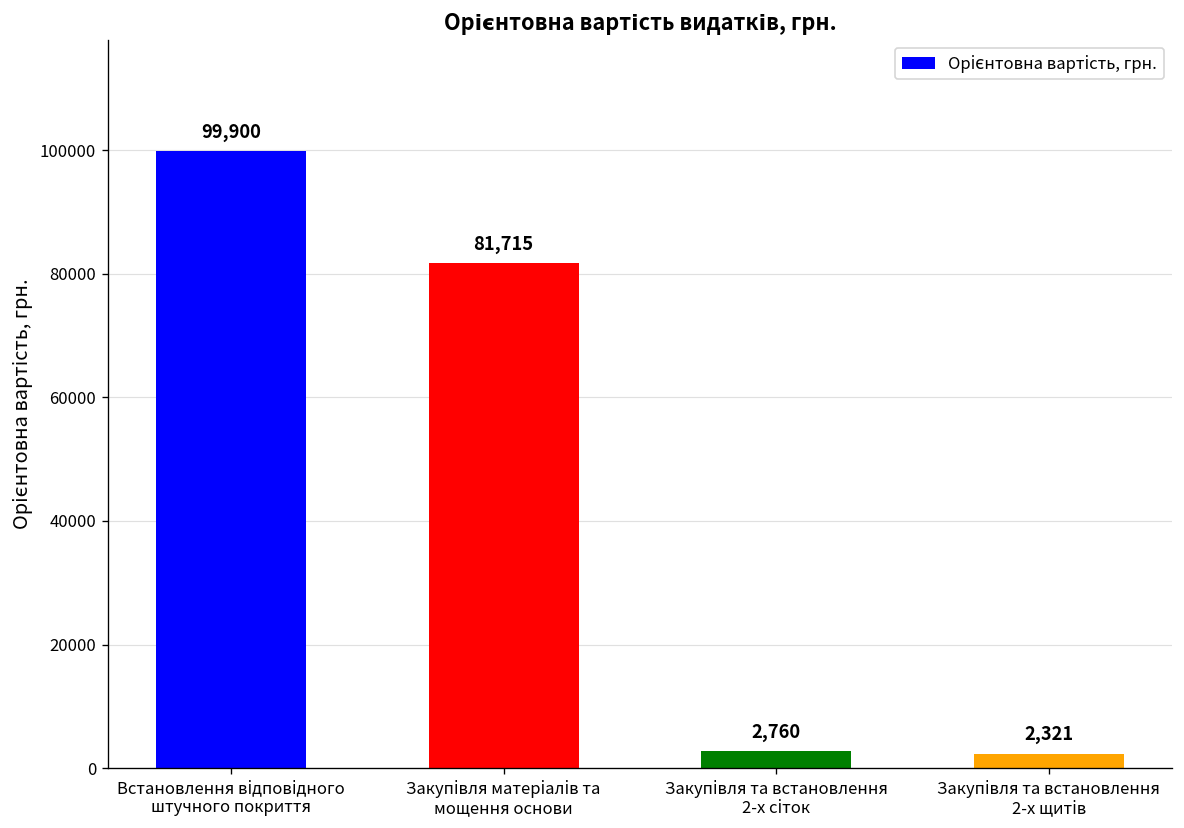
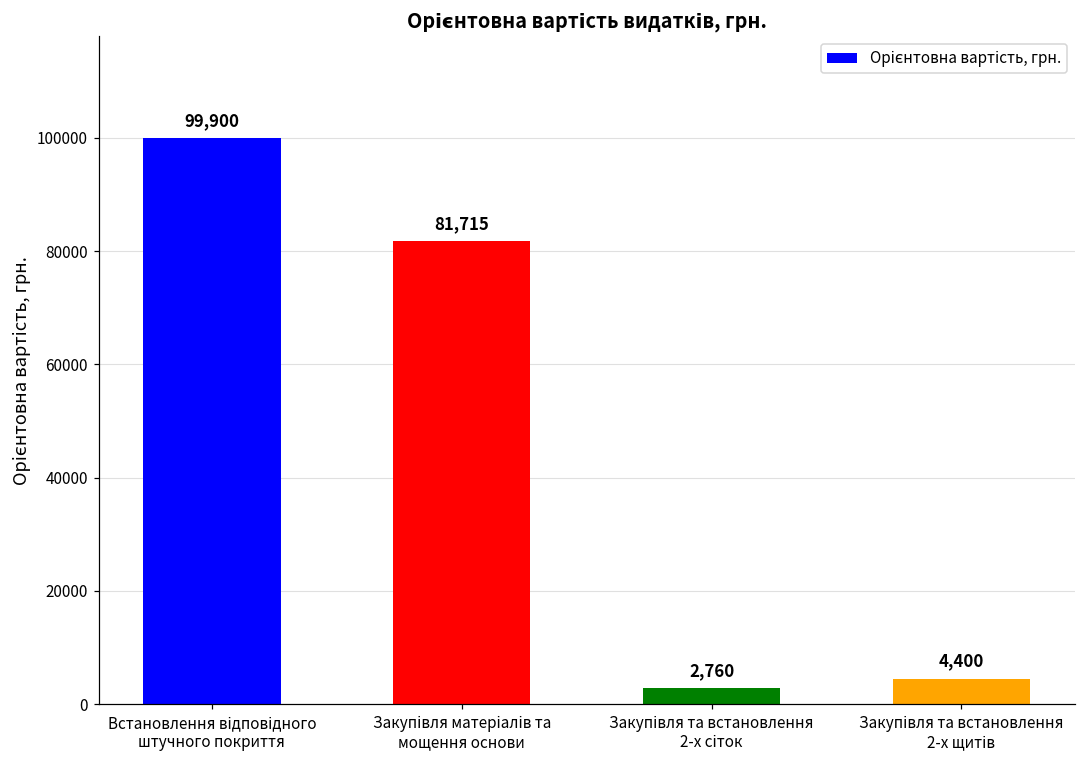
Закупівля та встановлення 2-х щитів: 2,321 -> 4,400
